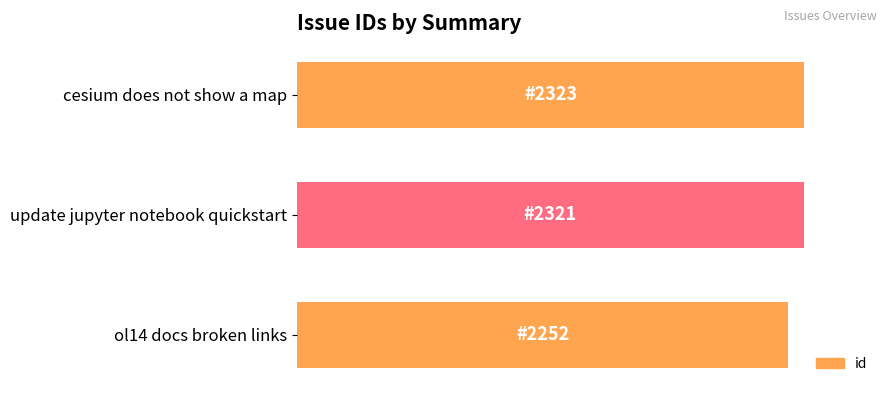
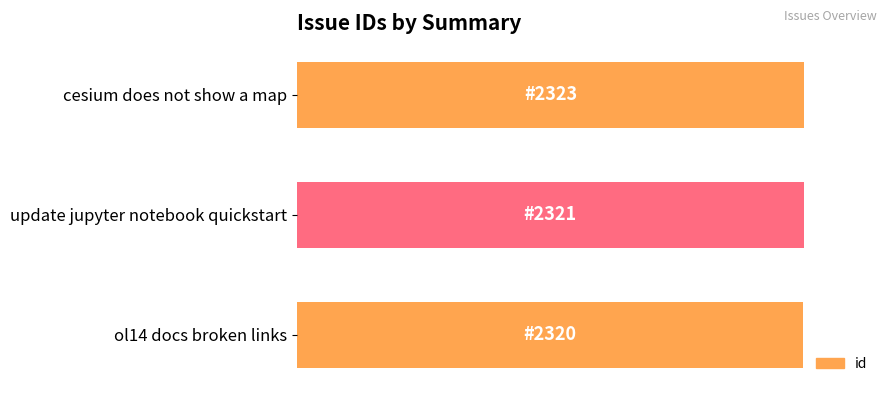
ol14 docs broken links: 2252 -> 2320
